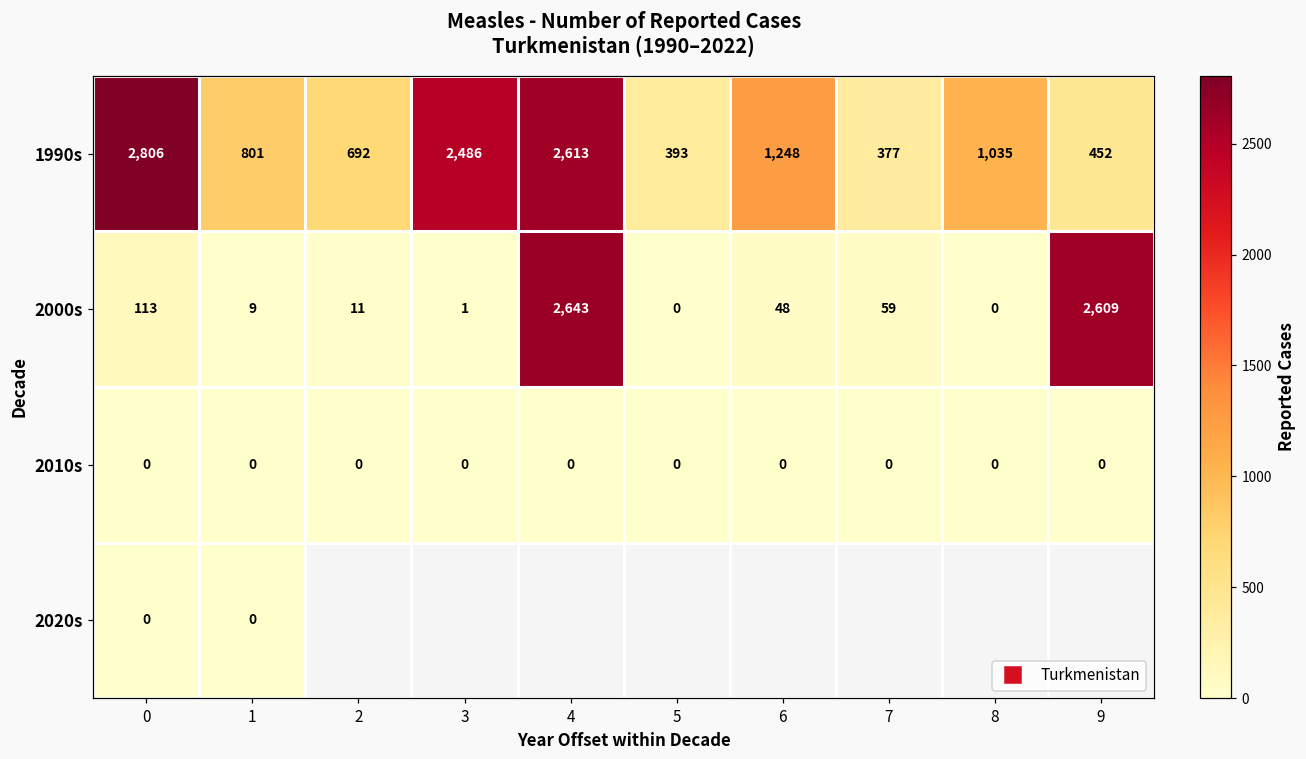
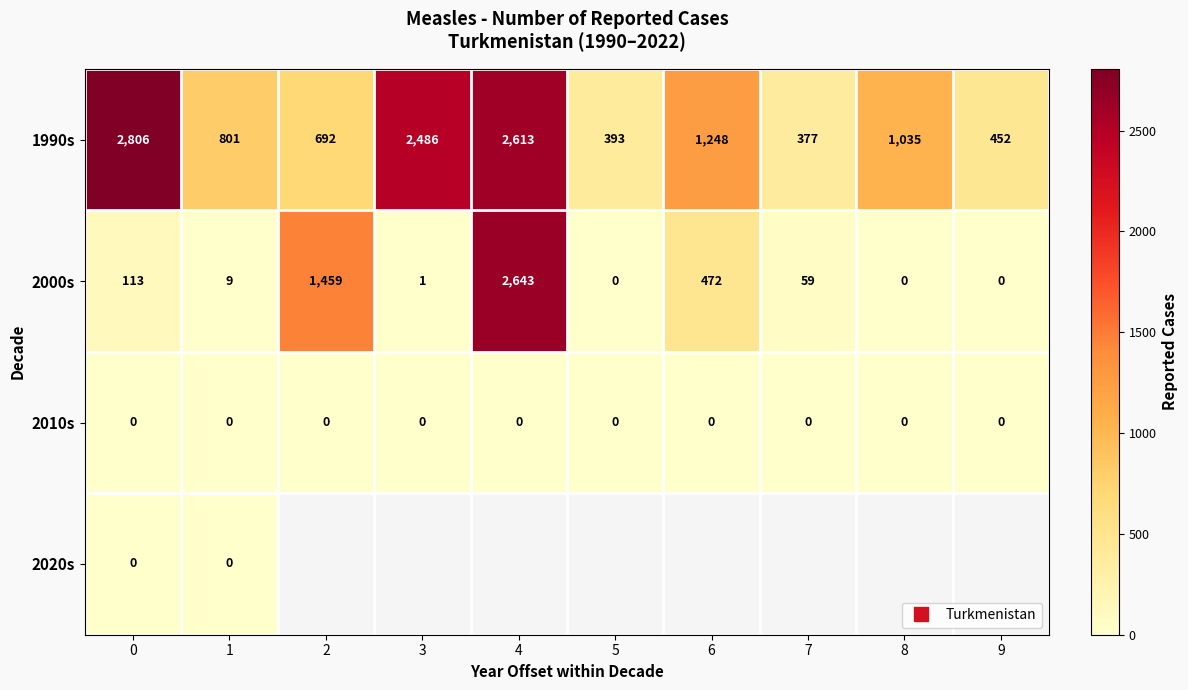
2000s, 2: 11 -> 1,459
2000s, 6: 48 -> 472
2000s, 9: 2,609 -> 0
